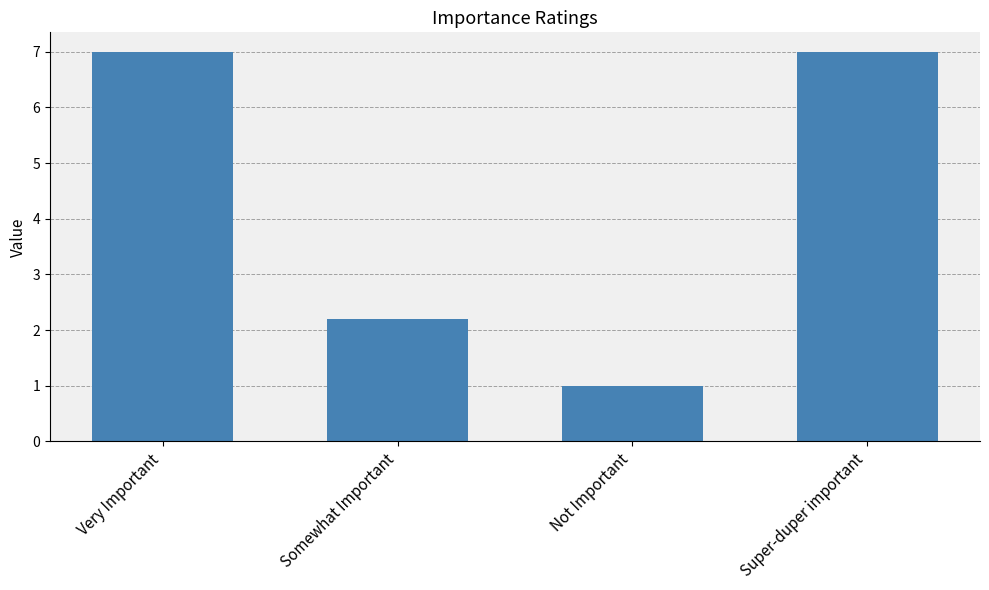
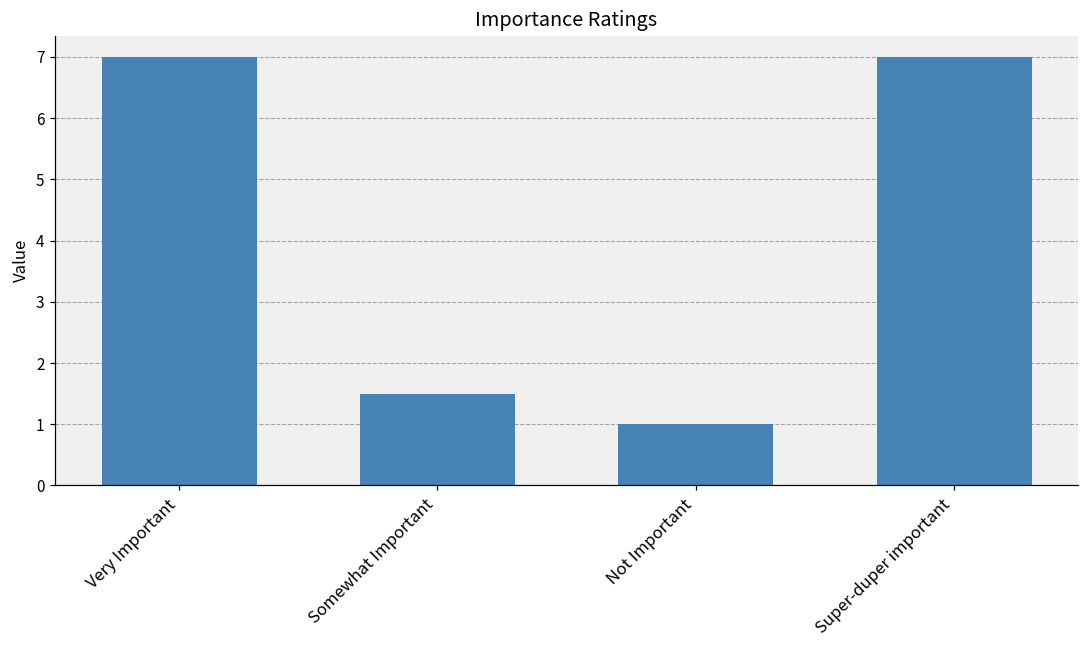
Somewhat Important: 2.2 -> 1.5
